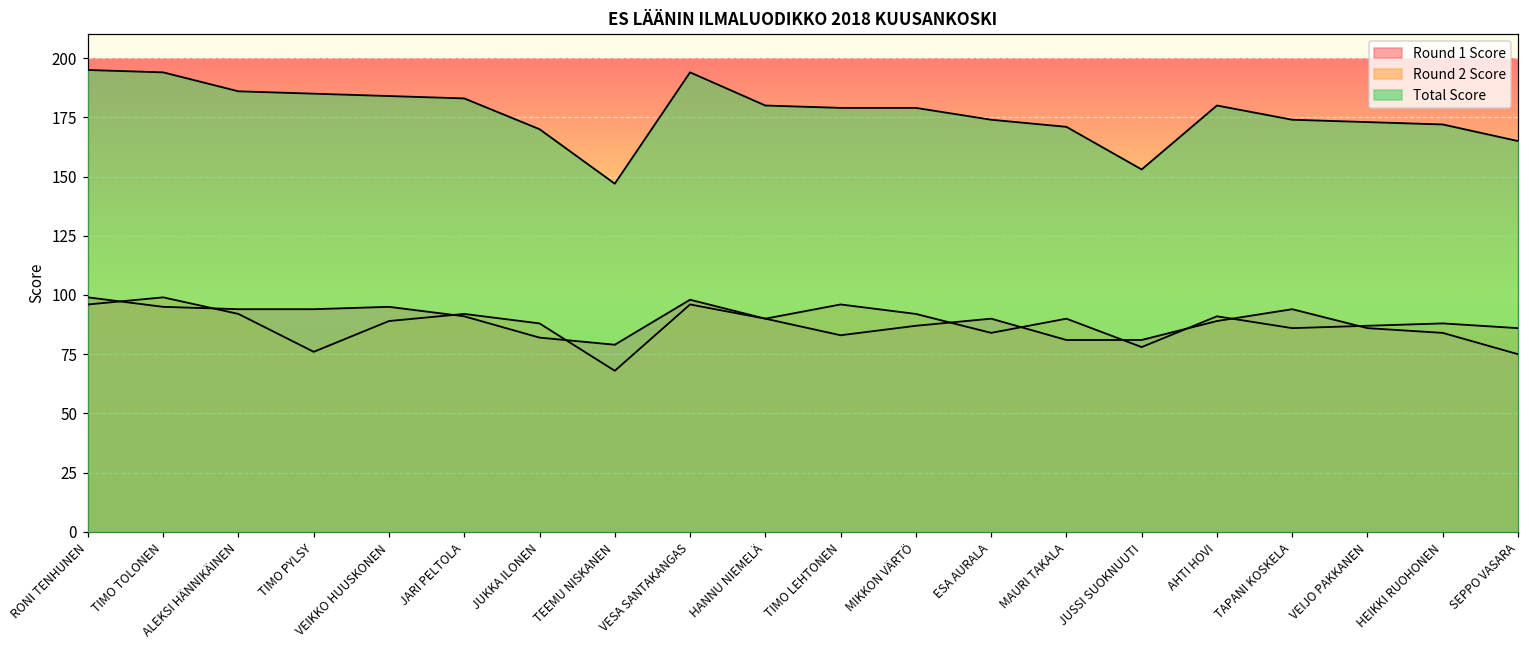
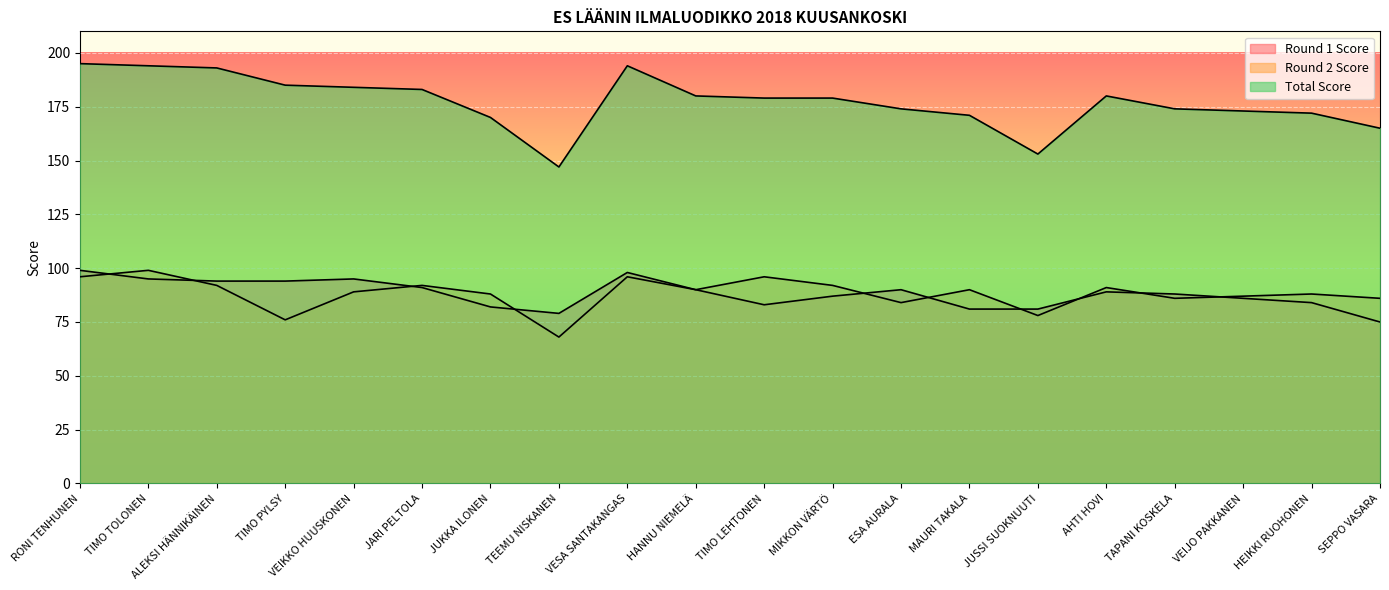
Total Score, ALEKSI HÄNNIKÄINEN: 186 -> 193
Round 1 Score, TAPANI KOSKELA: 94 -> 88
